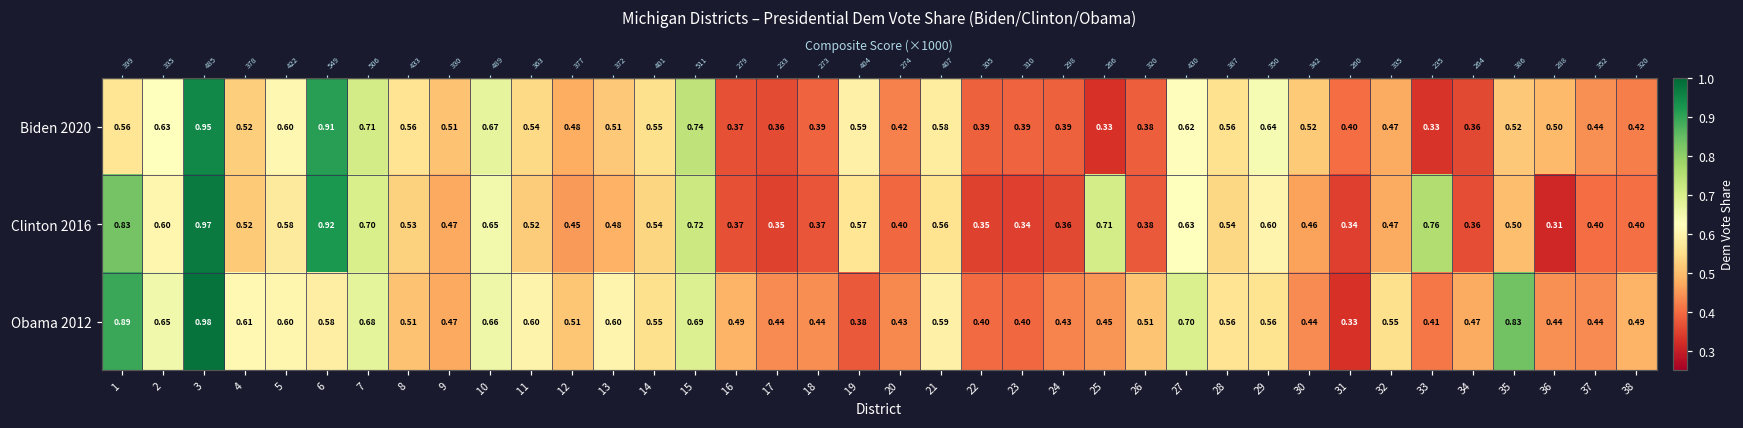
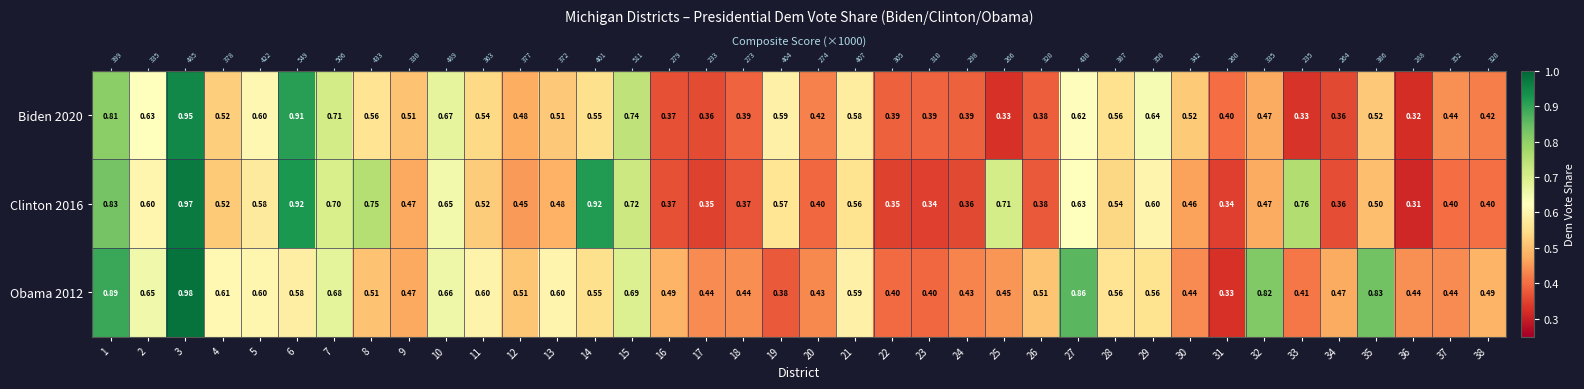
Biden 2020, 1: 0.56 -> 0.81
Biden 2020, 36: 0.50 -> 0.32
Clinton 2016, 8: 0.53 -> 0.75
Clinton 2016, 14: 0.54 -> 0.92
Obama 2012, 27: 0.70 -> 0.86
Obama 2012, 32: 0.55 -> 0.82
